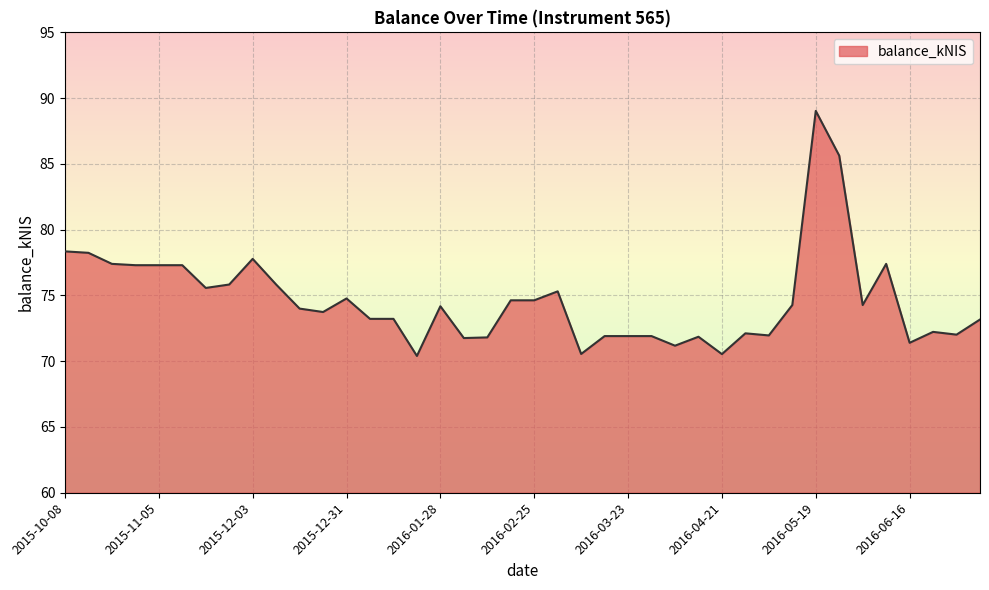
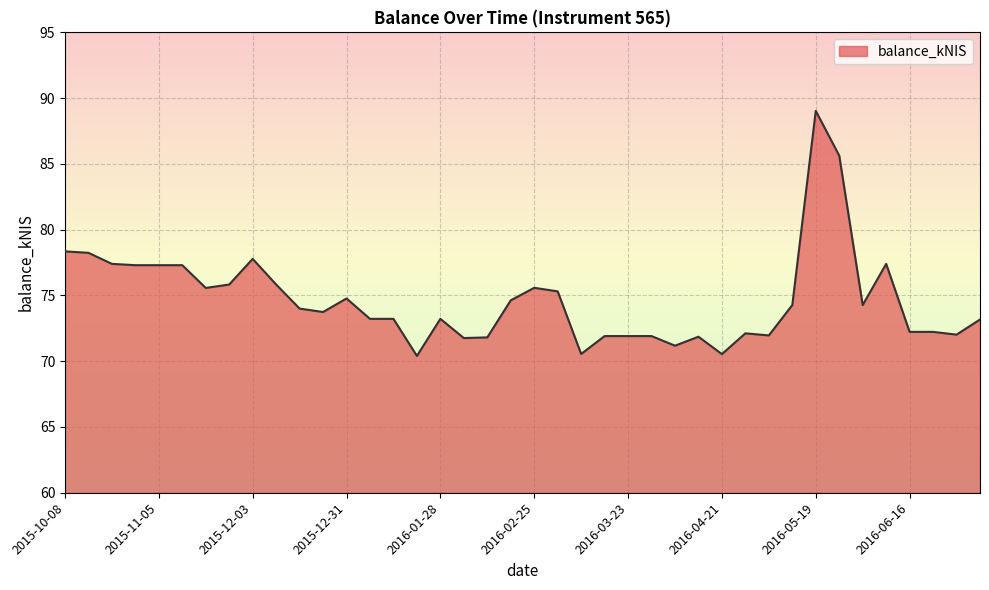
2016-01-28: 74.2 -> 73.2
2016-02-25: 74.6 -> 75.6
2016-06-16: 71.4 -> 72.2
